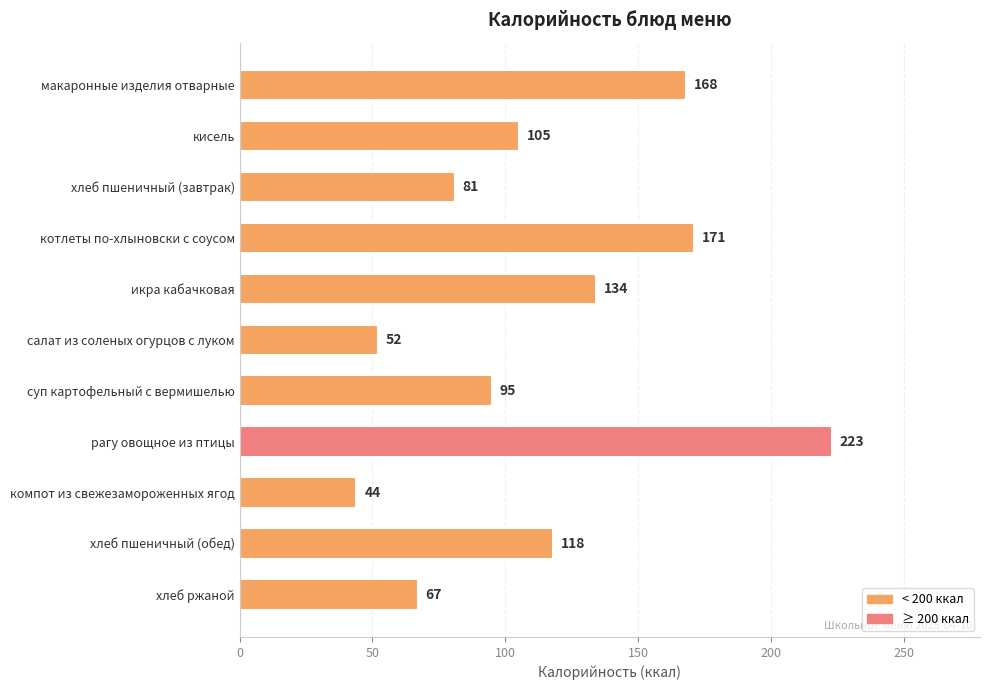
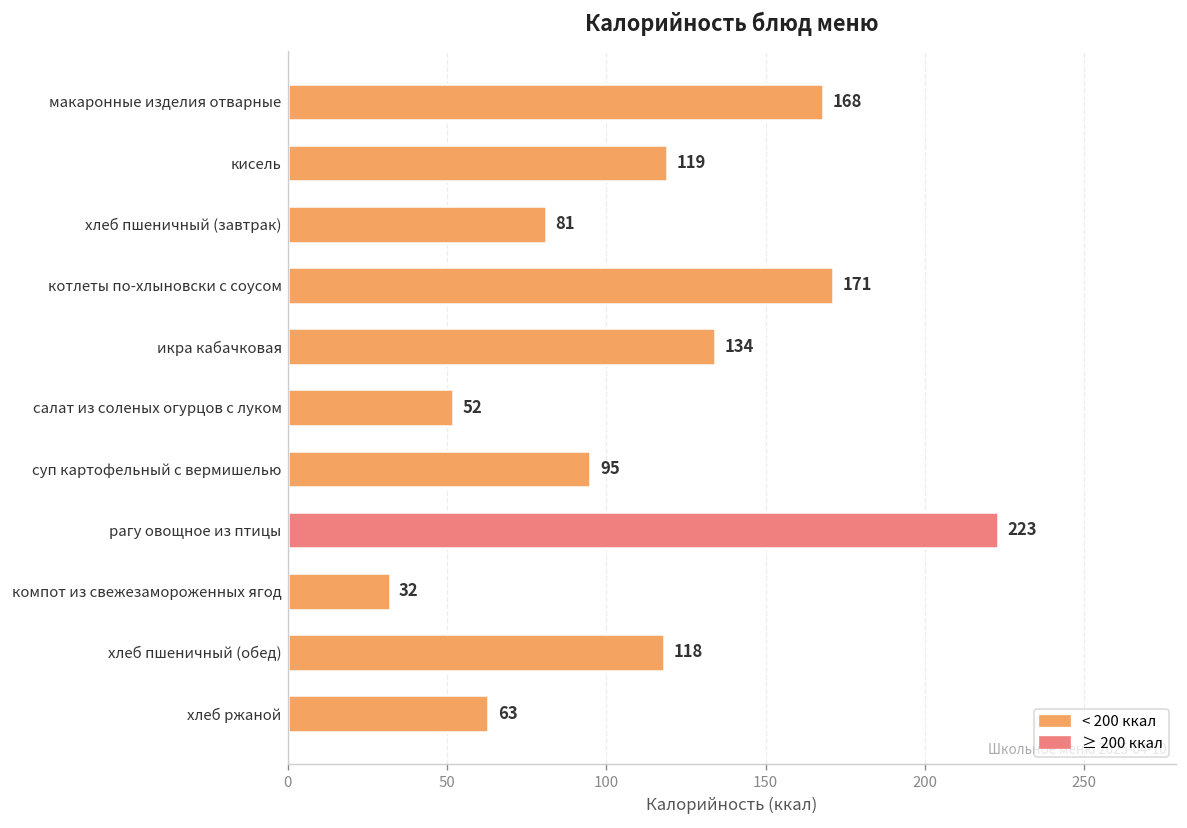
кисель: 105 -> 119
компот из свежезамороженных ягод: 44 -> 32
хлеб ржаной: 67 -> 63
